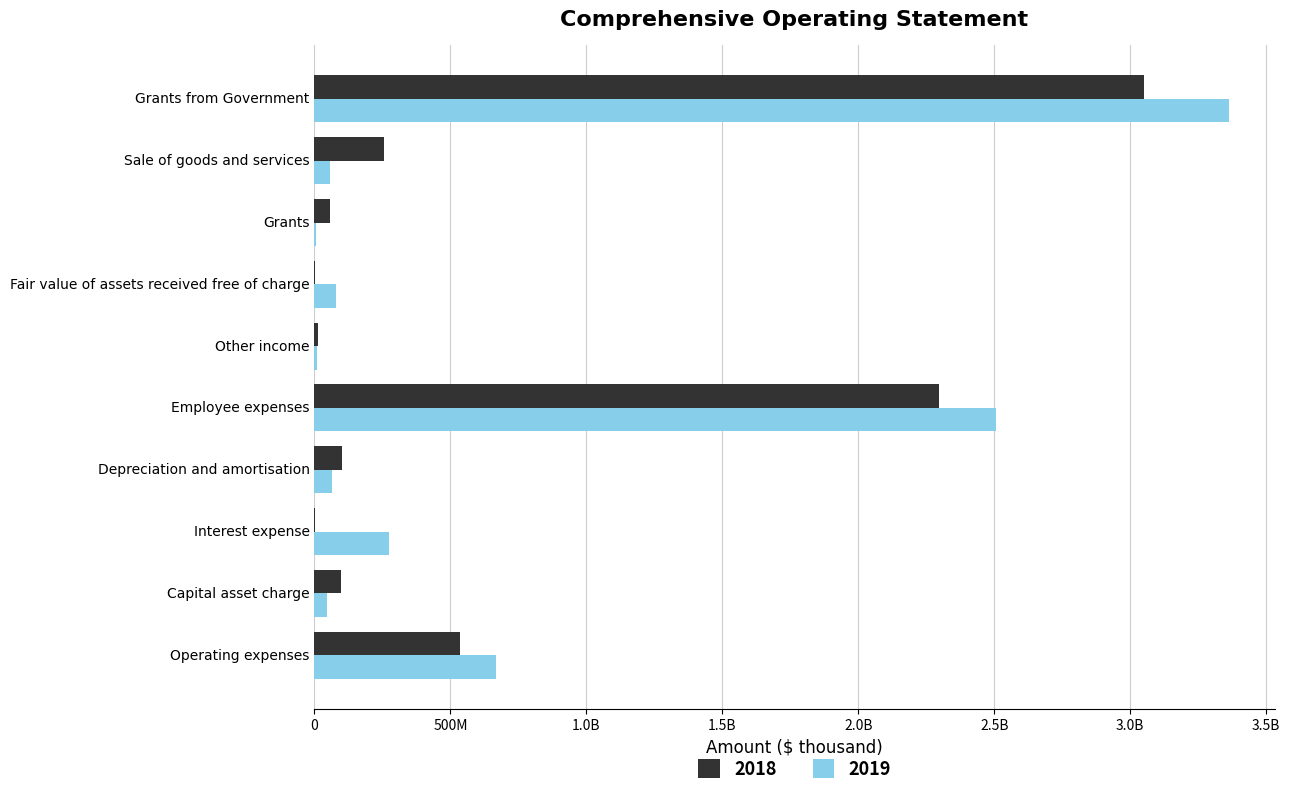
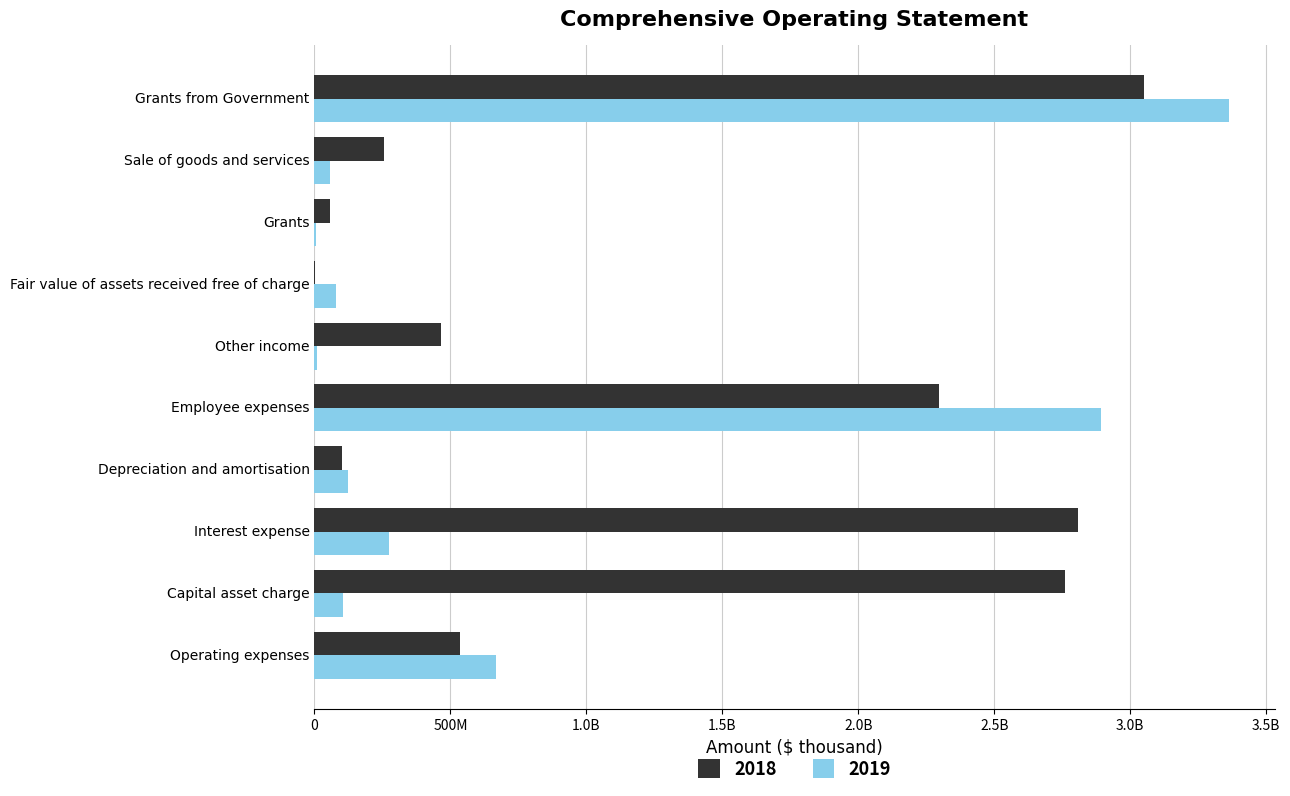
2018, Other income: 10000000 -> 470000000
2019, Employee expenses: 2510000000 -> 2890000000
2019, Depreciation and amortisation: 60000000 -> 120000000
2018, Interest expense: 0 -> 2810000000
2018, Capital asset charge: 100000000 -> 2760000000
2019, Capital asset charge: 50000000 -> 100000000
